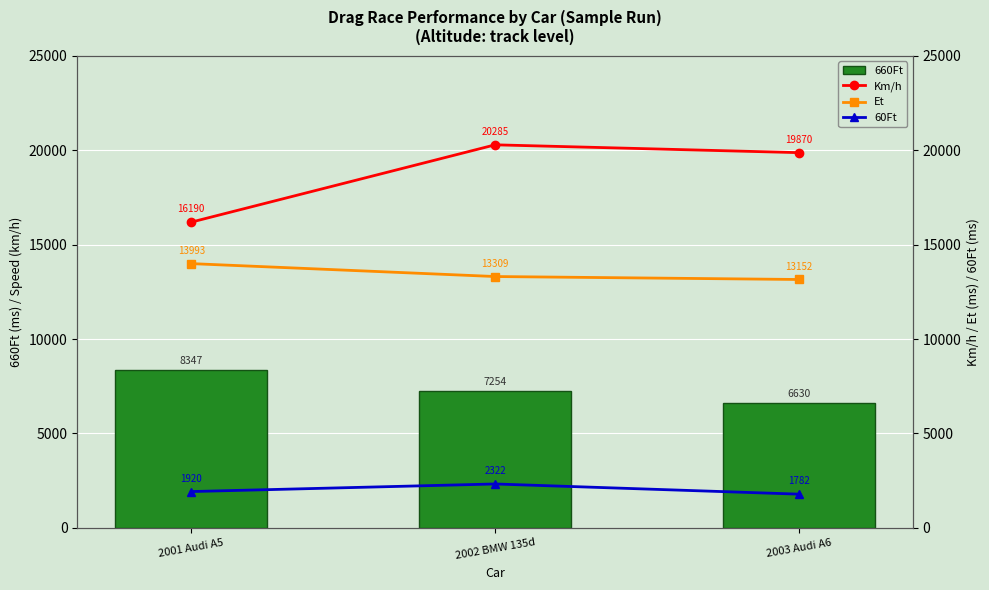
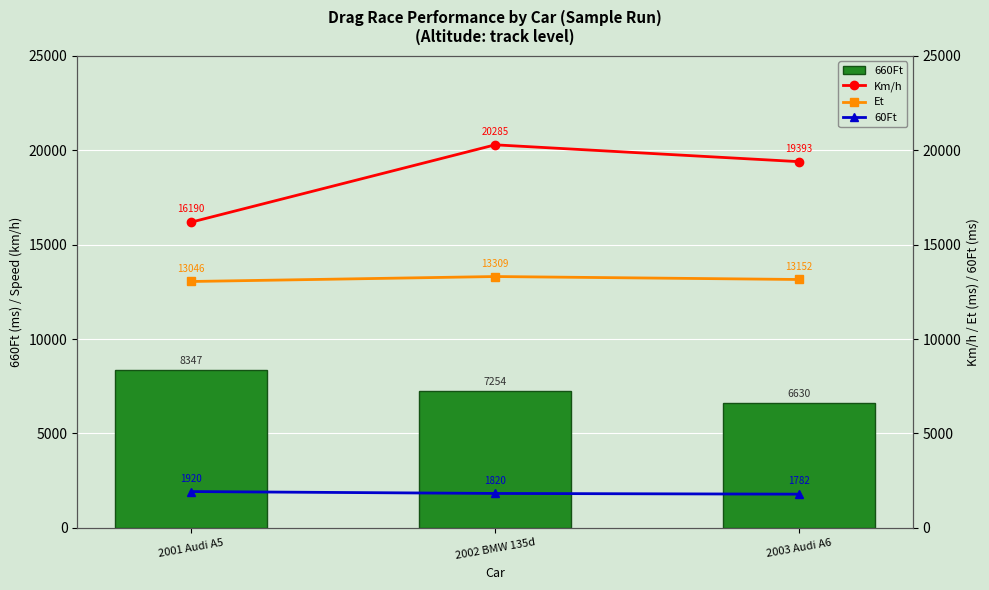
Et, 2001 Audi A5: 13993 -> 13046
60Ft, 2002 BMW 135d: 2322 -> 1820
Km/h, 2003 Audi A6: 19870 -> 19393
